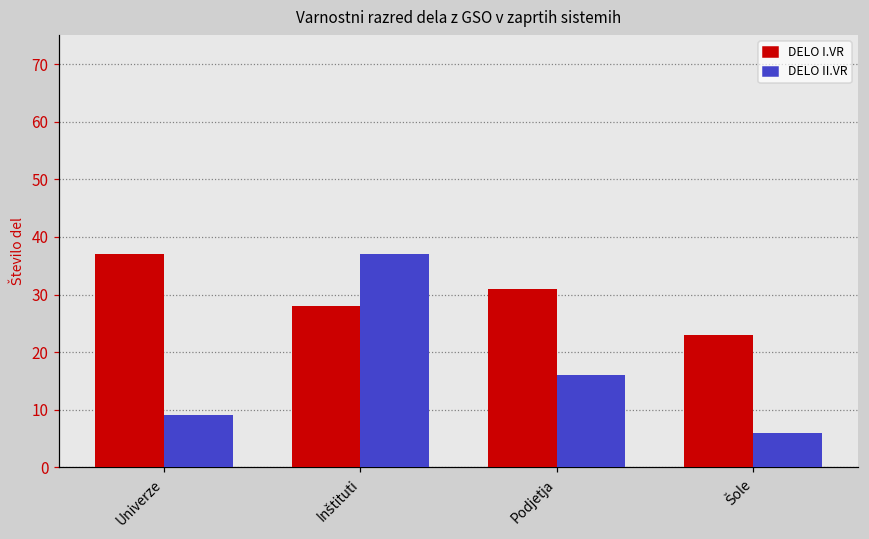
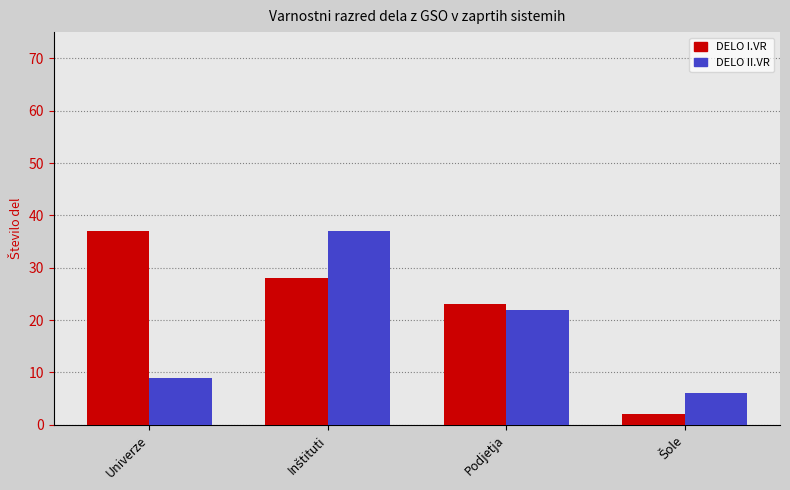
DELO I.VR, Podjetja: 31 -> 23
DELO II.VR, Podjetja: 16 -> 22
DELO I.VR, Šole: 23 -> 2
